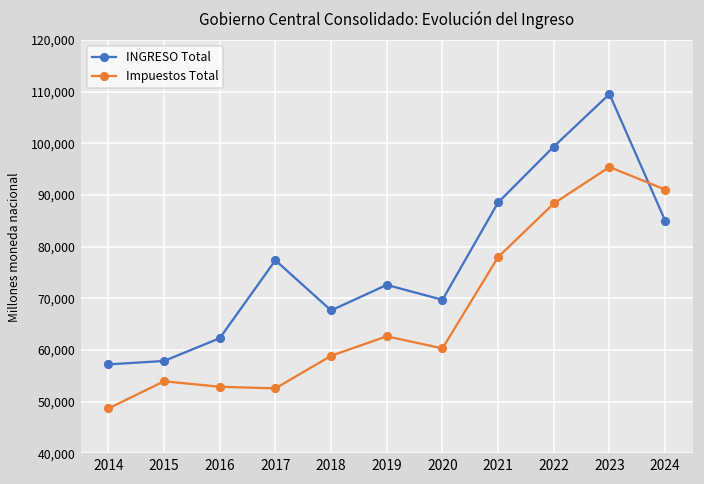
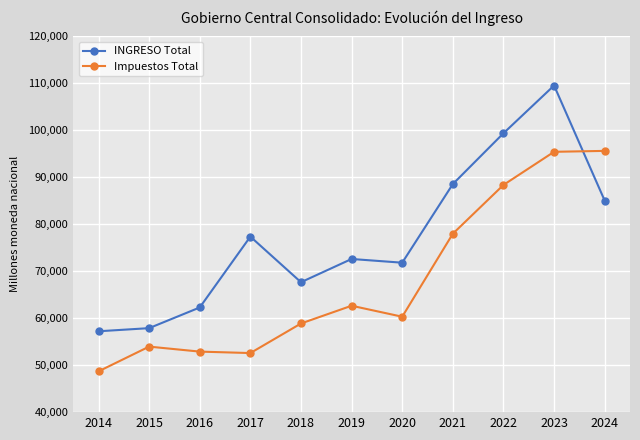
INGRESO Total, 2020: 70,000 -> 72,000
Impuestos Total, 2024: 91,000 -> 96,000
